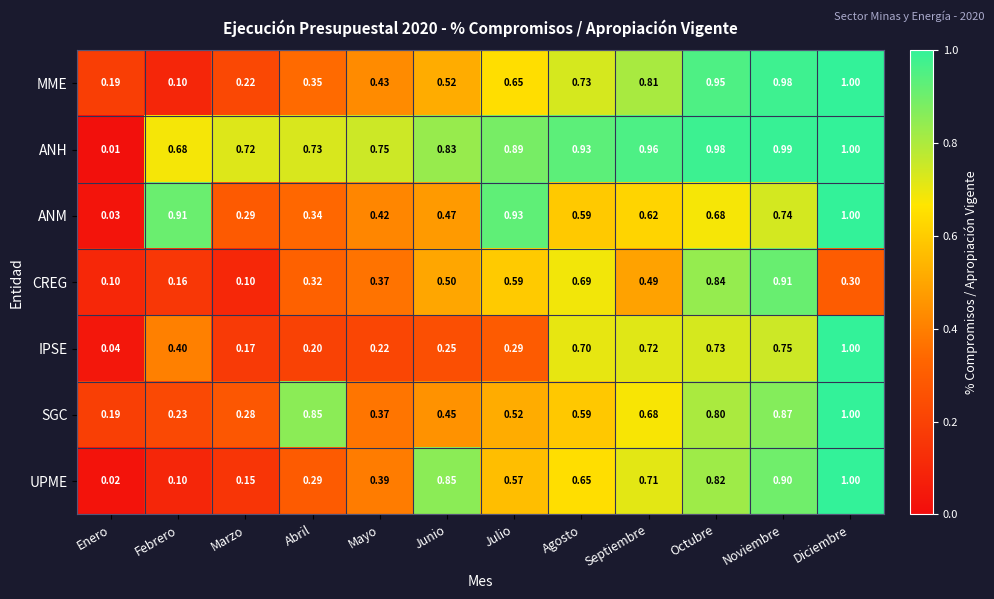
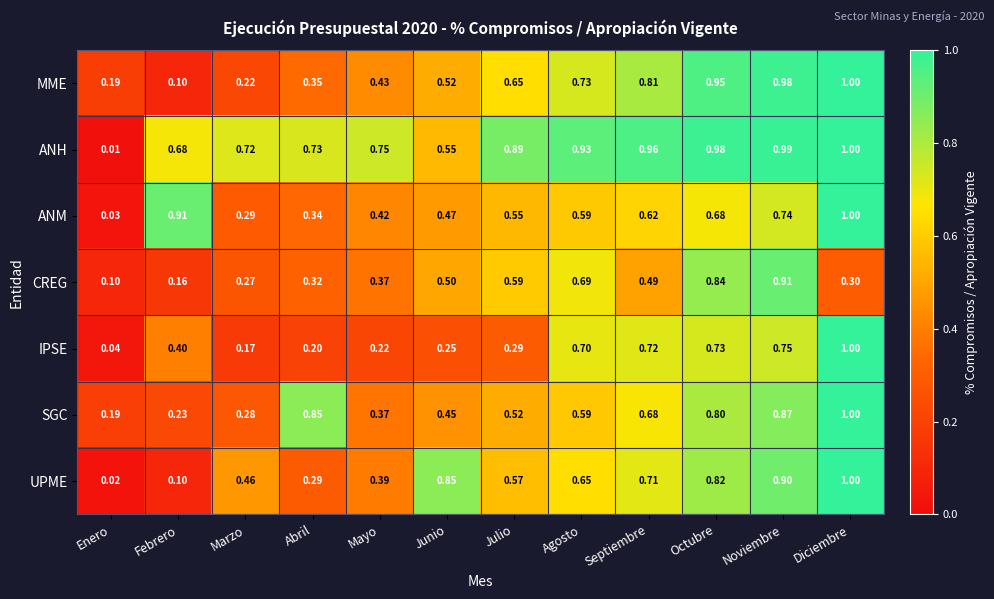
ANH, Junio: 0.83 -> 0.55
ANM, Julio: 0.93 -> 0.55
CREG, Marzo: 0.10 -> 0.27
UPME, Marzo: 0.15 -> 0.46
